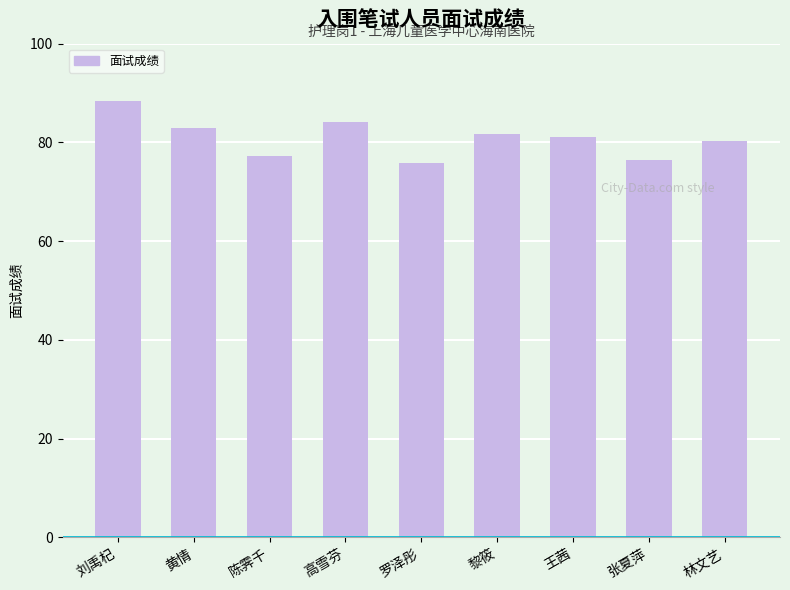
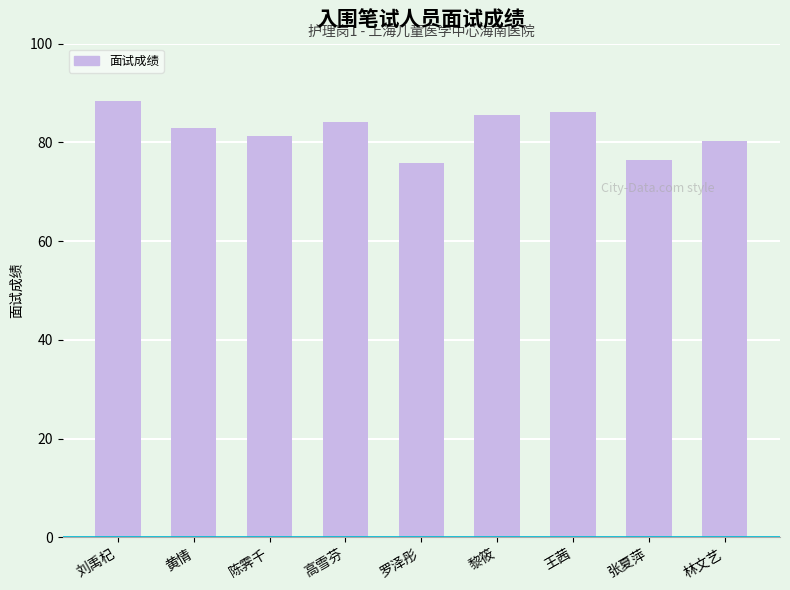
陈霁千: 77 -> 81
黎筱: 82 -> 86
王茜: 81 -> 86
